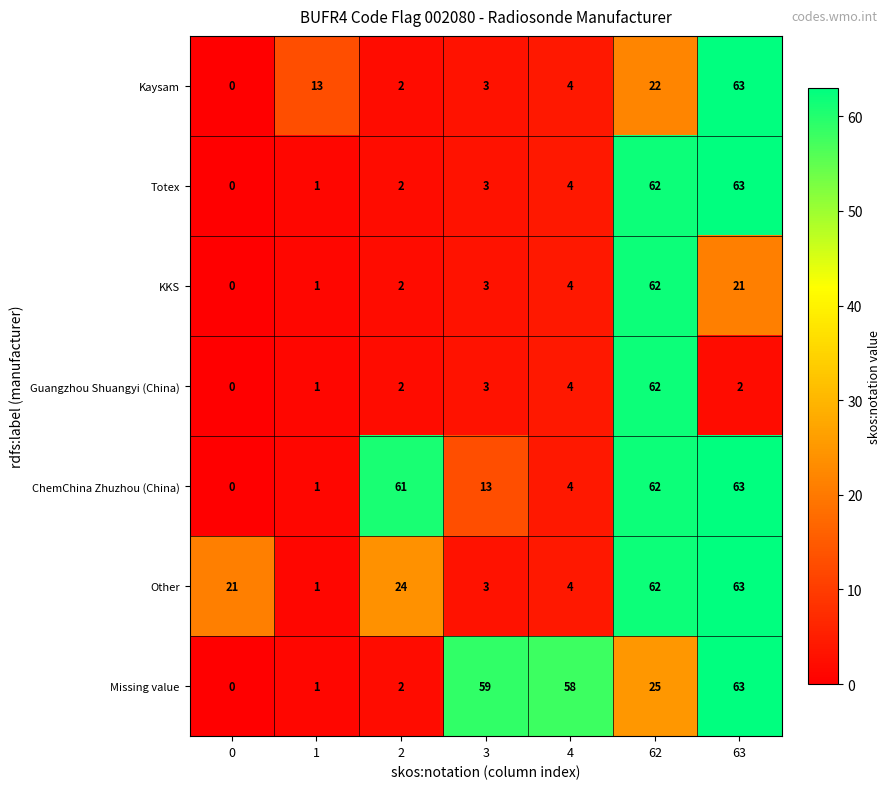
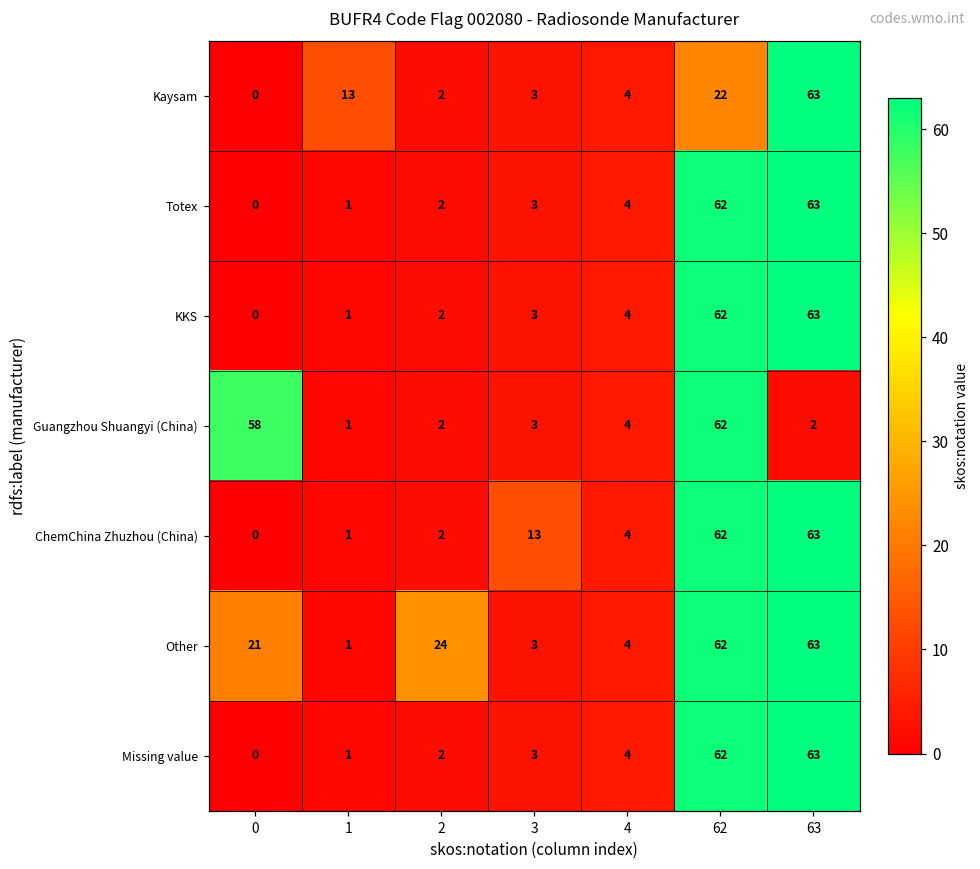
KKS, 63: 21 -> 63
Guangzhou Shuangyi (China), 0: 0 -> 58
ChemChina Zhuzhou (China), 2: 61 -> 2
Missing value, 3: 59 -> 3
Missing value, 4: 58 -> 4
Missing value, 62: 25 -> 62
